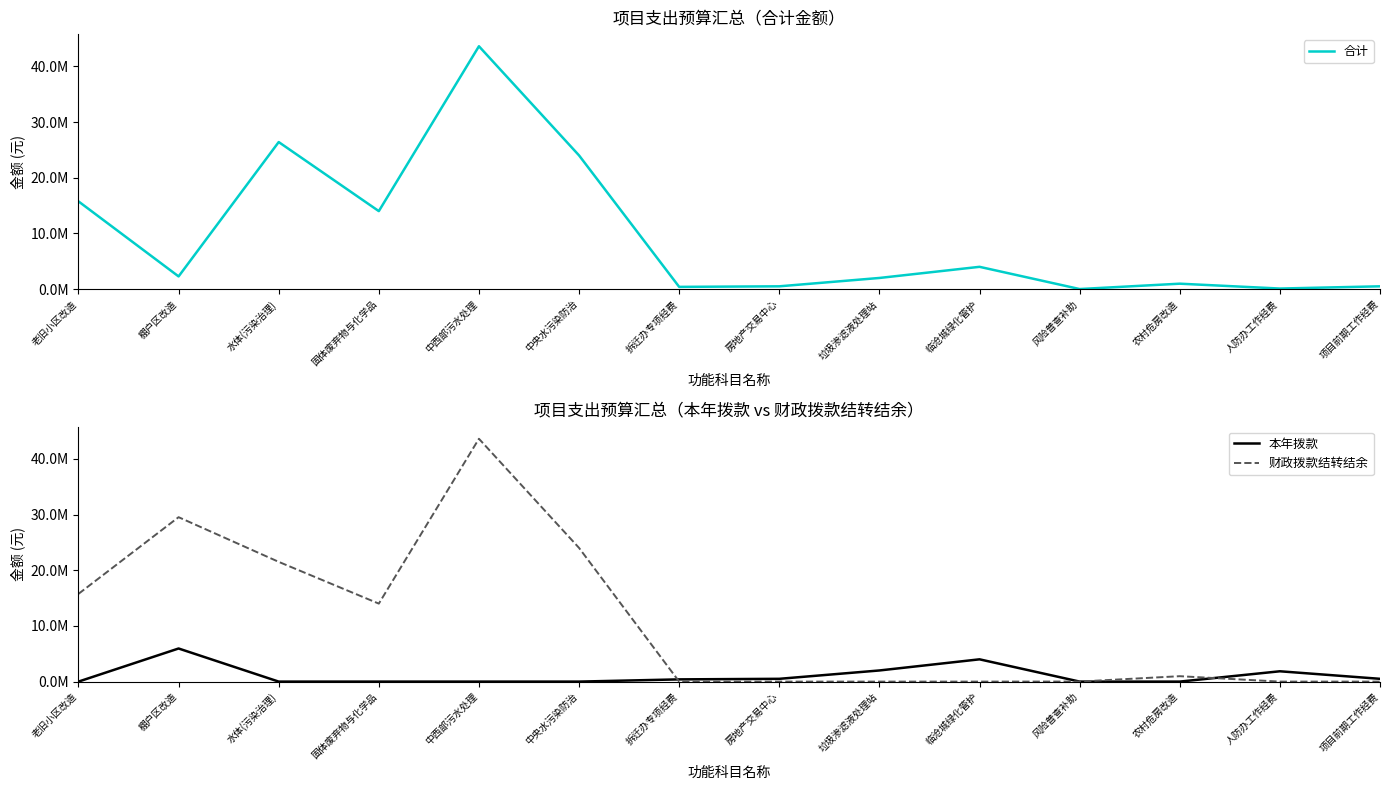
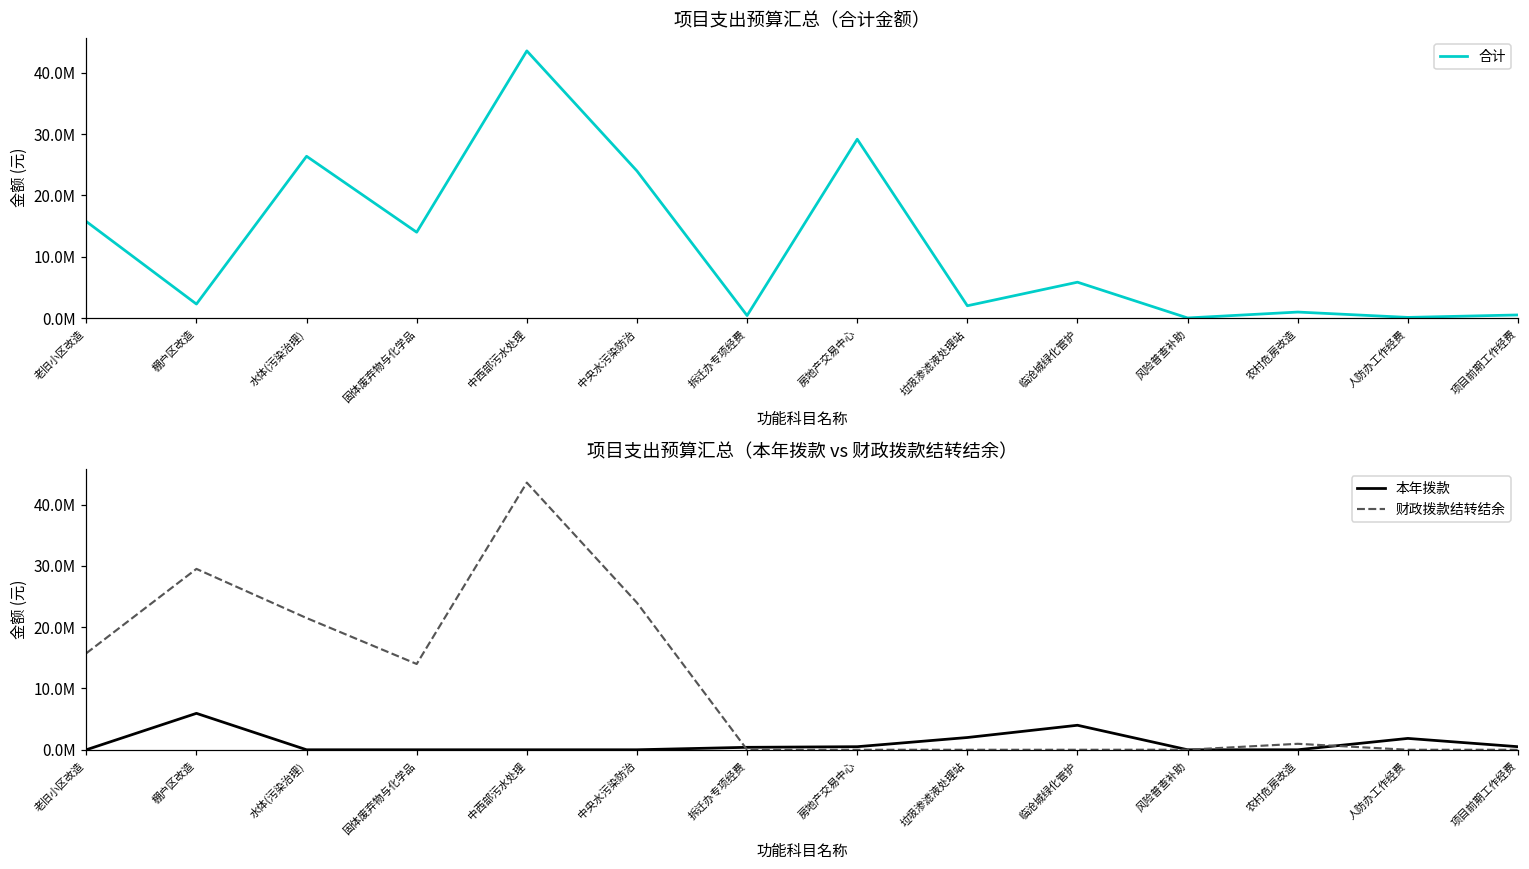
项目支出预算汇总（合计金额）, 房地产交易中心: 1000000 -> 29000000
项目支出预算汇总（合计金额）, 临沧城绿化管护: 4000000 -> 6000000
